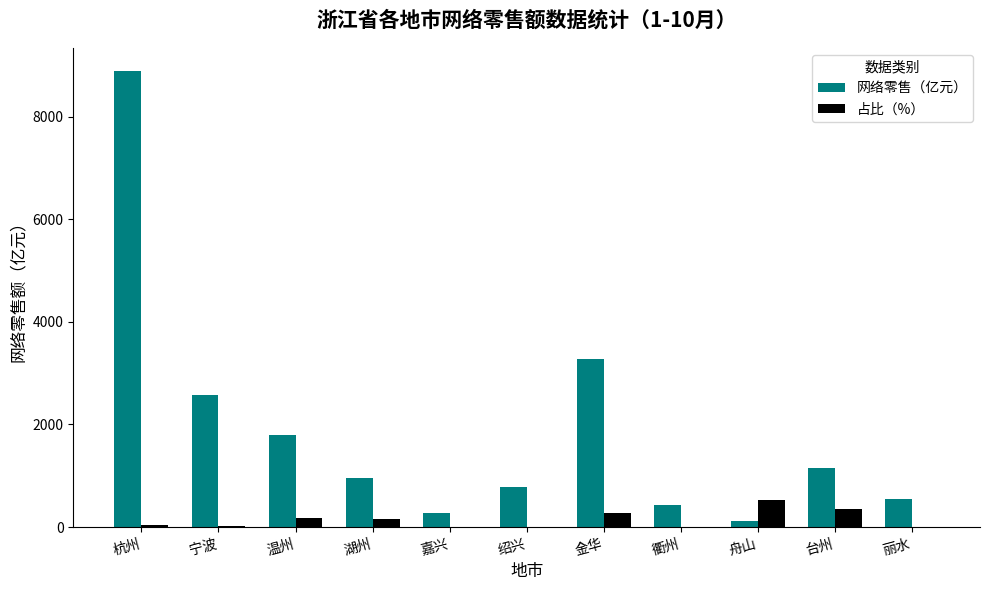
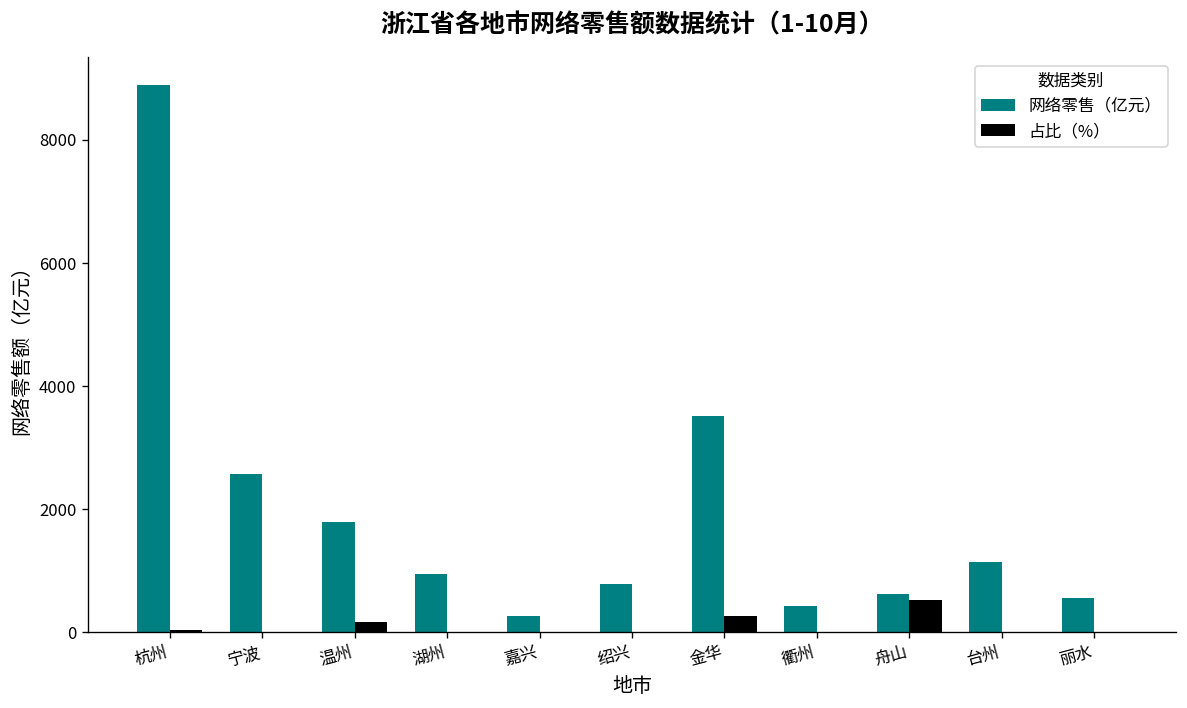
占比（%）, 湖州: 200 -> 0
网络零售（亿元）, 金华: 3300 -> 3500
网络零售（亿元）, 舟山: 100 -> 600
占比（%）, 台州: 400 -> 0
